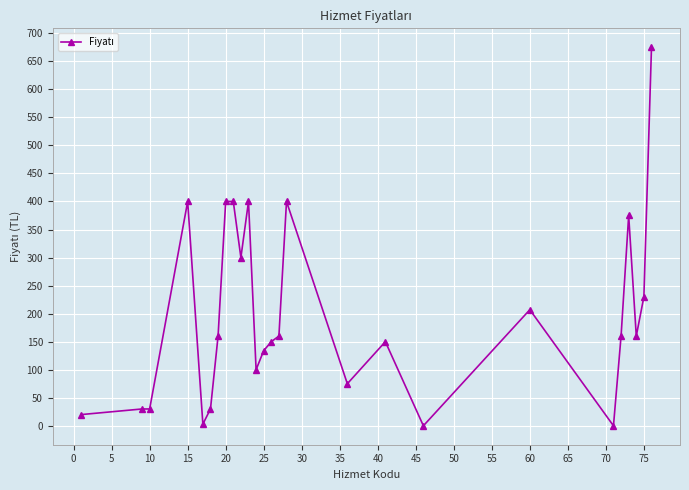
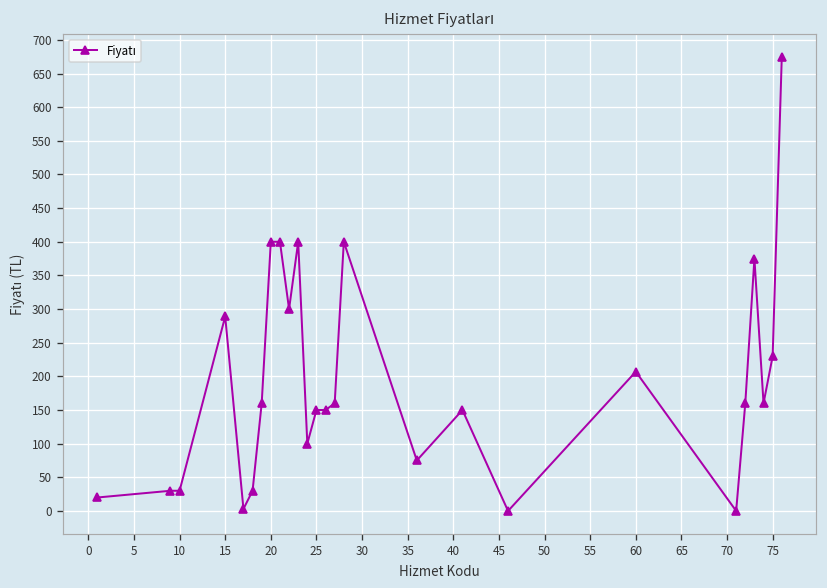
15: 400 -> 290
25: 130 -> 150
